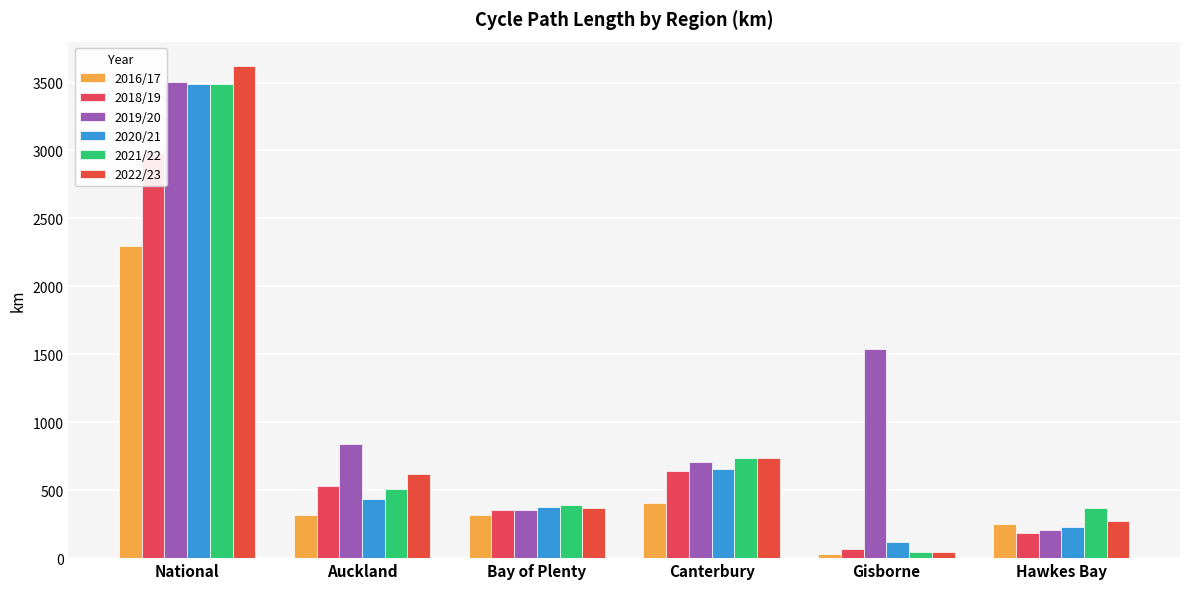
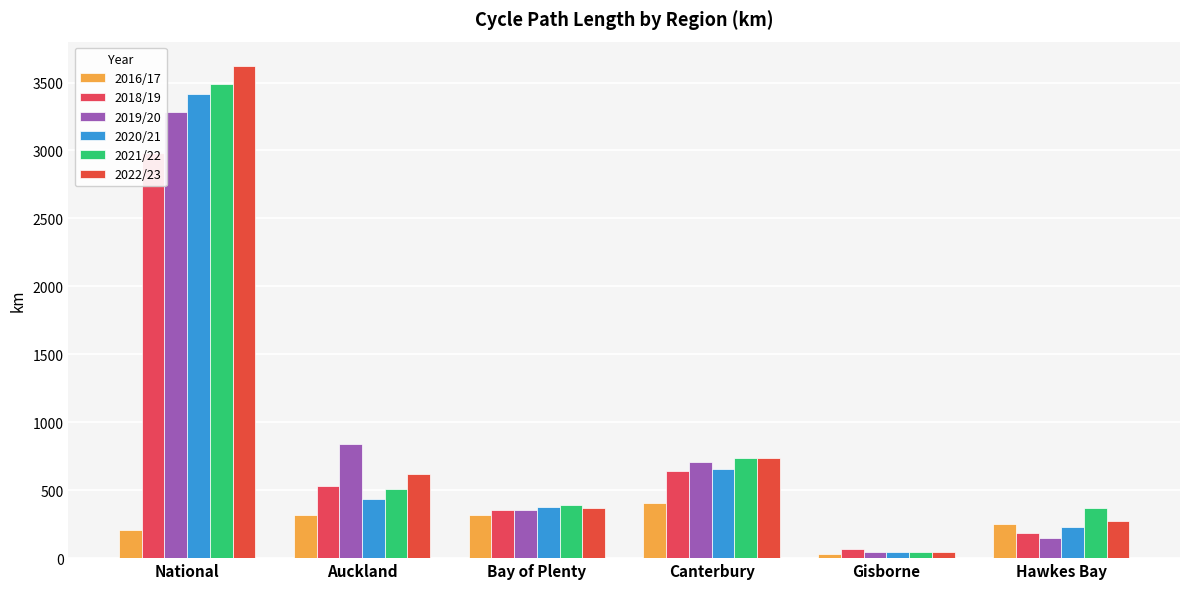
2016/17, National: 2300 -> 210
2019/20, National: 3500 -> 3280
2020/21, National: 3490 -> 3410
2019/20, Gisborne: 1540 -> 40
2020/21, Gisborne: 120 -> 40
2019/20, Hawkes Bay: 210 -> 150
